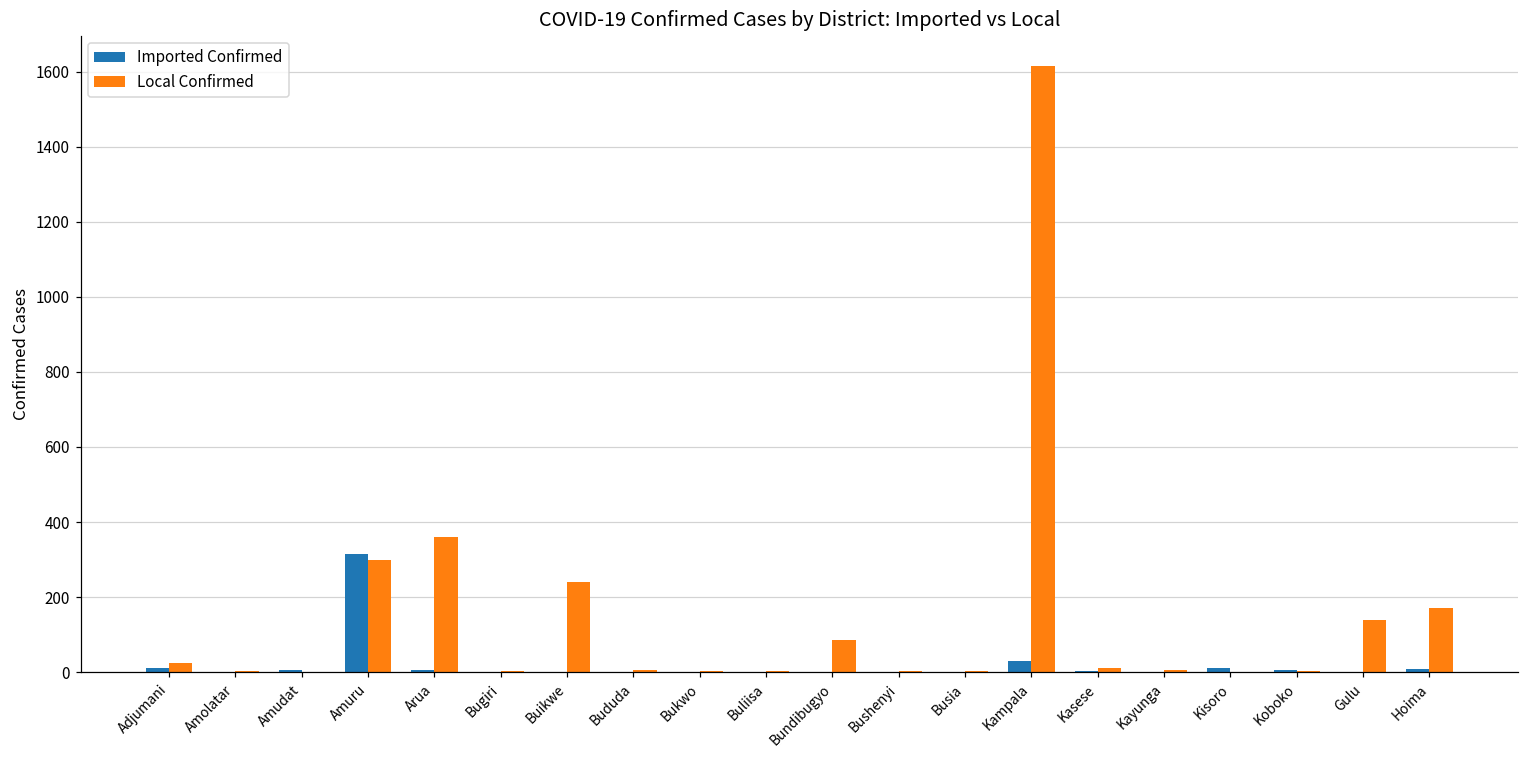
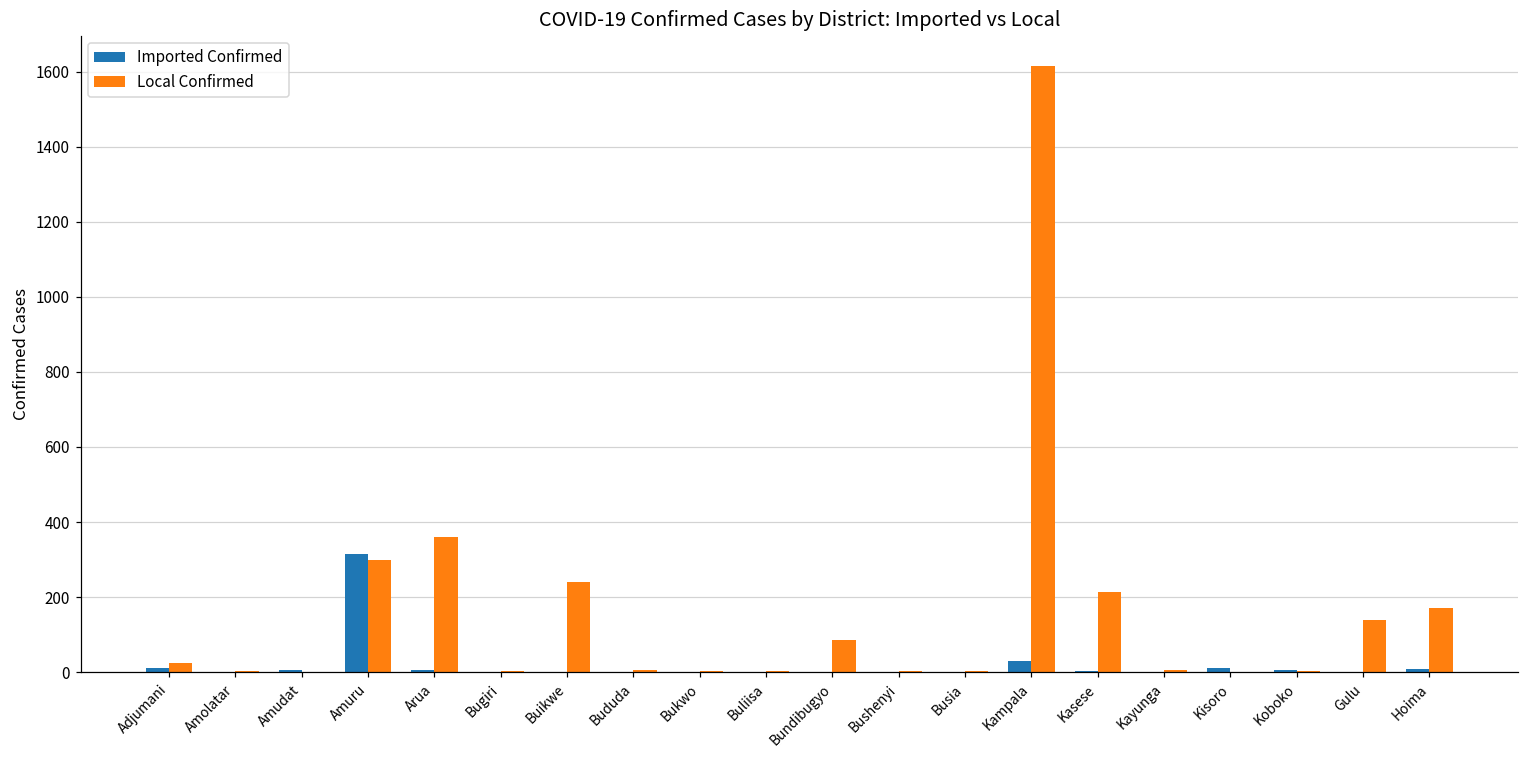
Local Confirmed, Kasese: 10 -> 210
